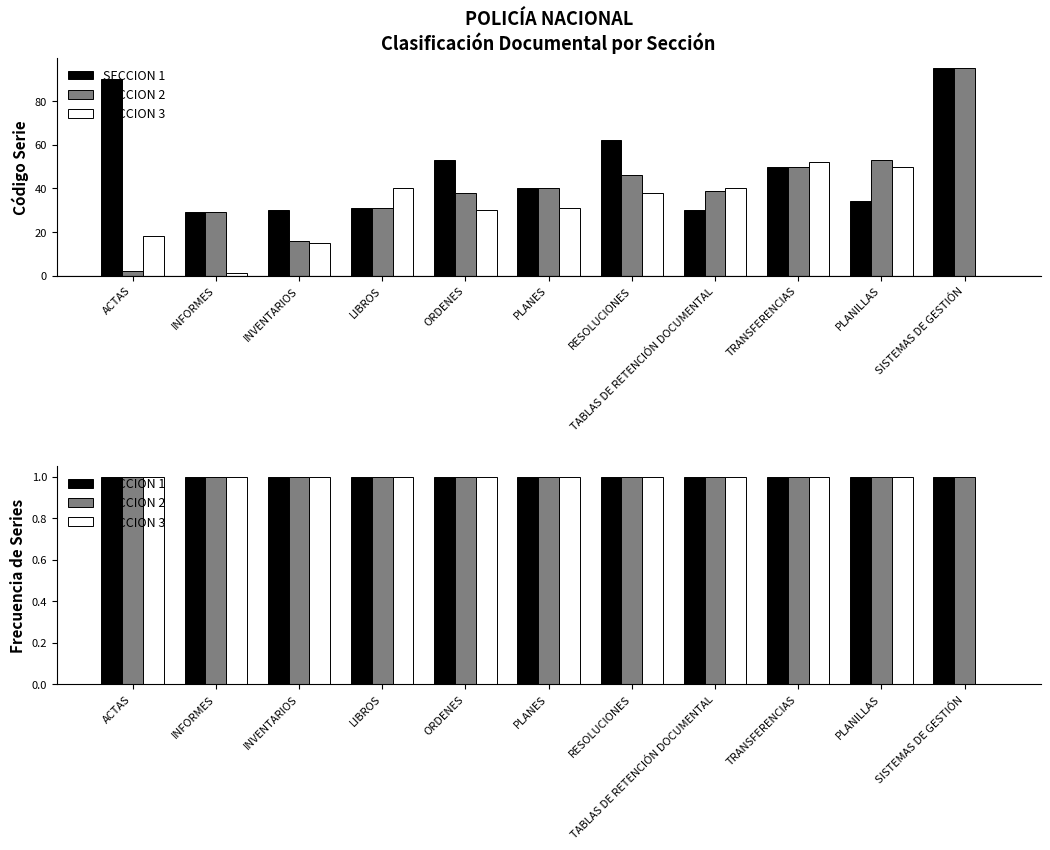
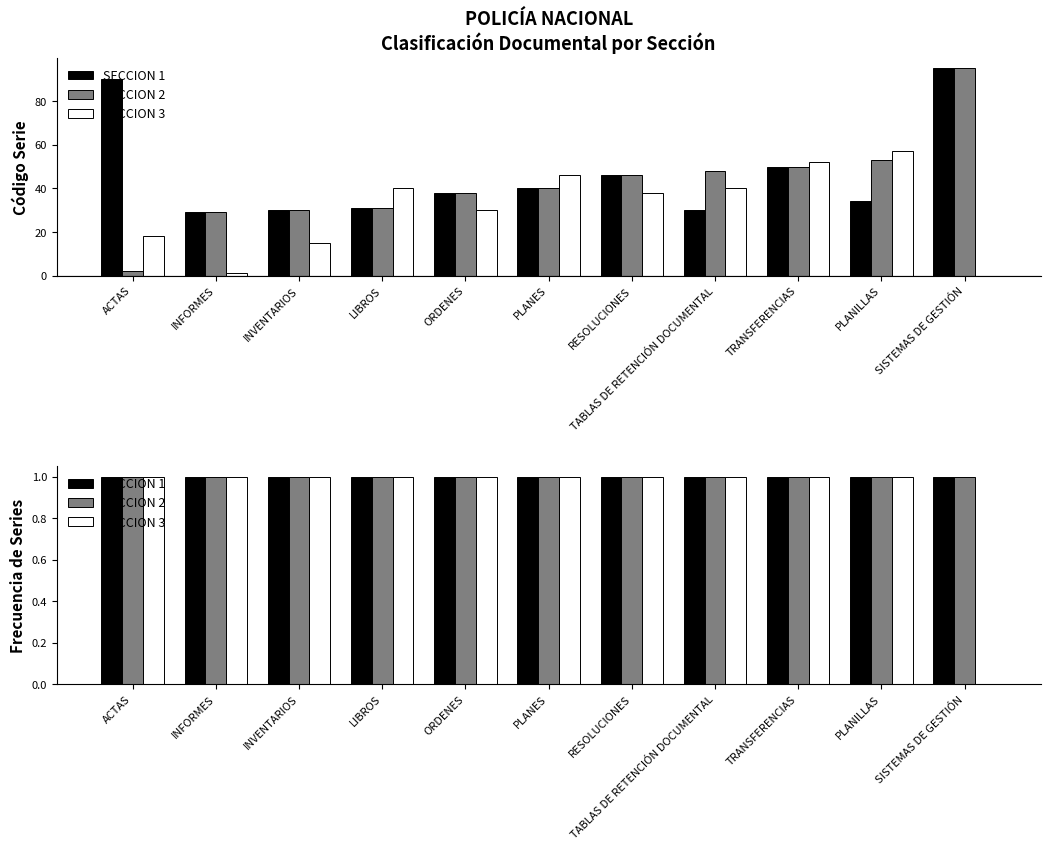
POLICÍA NACIONAL Clasificación Documental por Sección, SECCION 2, INVENTARIOS: 16 -> 30
POLICÍA NACIONAL Clasificación Documental por Sección, SECCION 1, ORDENES: 53 -> 38
POLICÍA NACIONAL Clasificación Documental por Sección, SECCION 3, PLANES: 31 -> 46
POLICÍA NACIONAL Clasificación Documental por Sección, SECCION 1, RESOLUCIONES: 62 -> 46
POLICÍA NACIONAL Clasificación Documental por Sección, SECCION 2, TABLAS DE RETENCIÓN DOCUMENTAL: 39 -> 48
POLICÍA NACIONAL Clasificación Documental por Sección, SECCION 3, PLANILLAS: 50 -> 57
